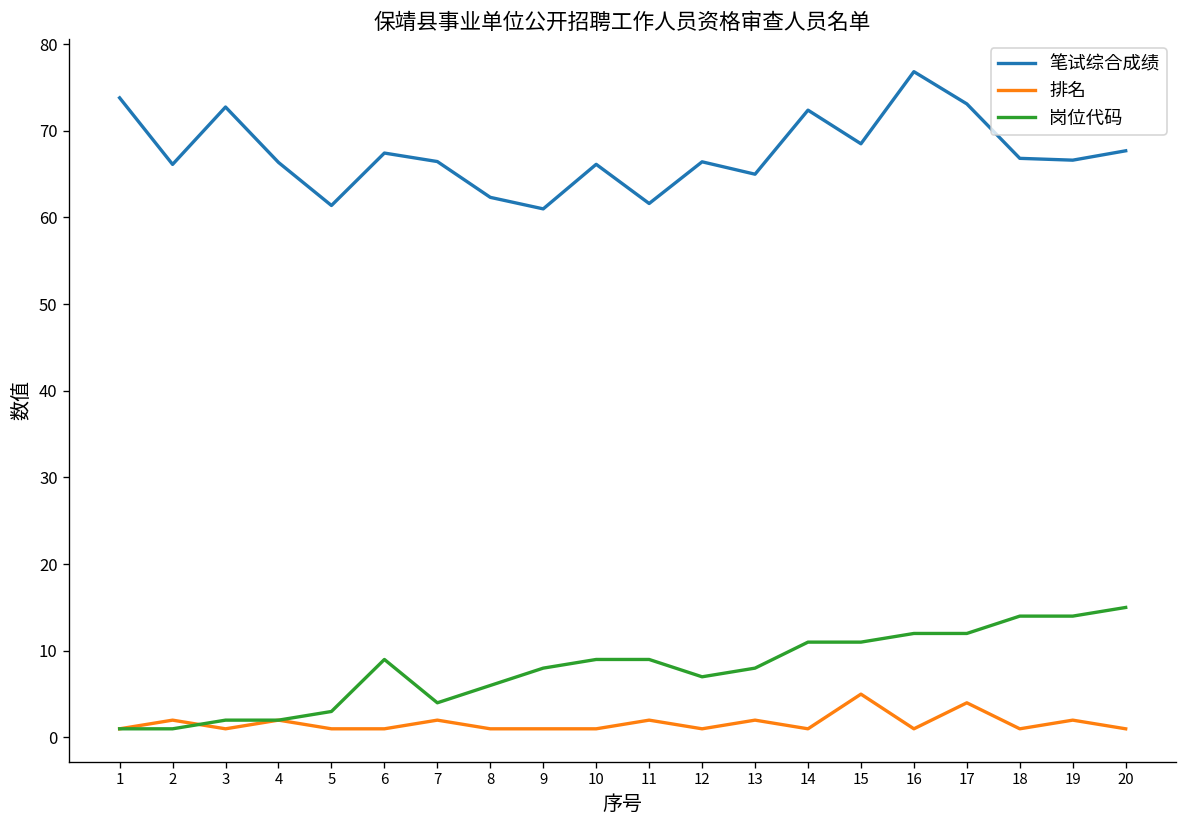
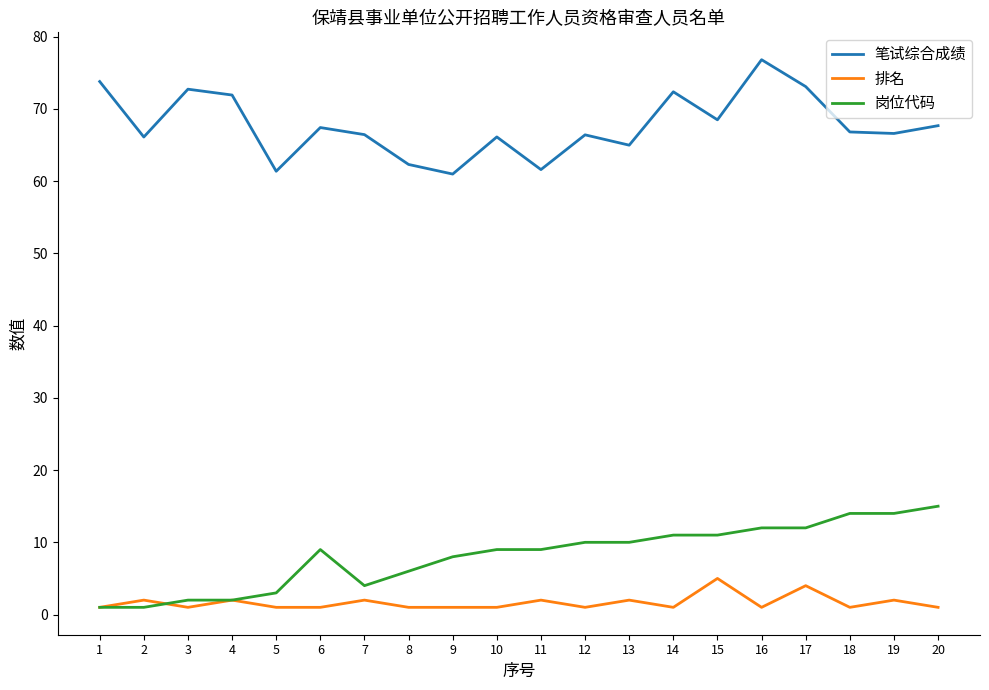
笔试综合成绩, 4: 66 -> 72
岗位代码, 12: 7 -> 10
岗位代码, 13: 8 -> 10
